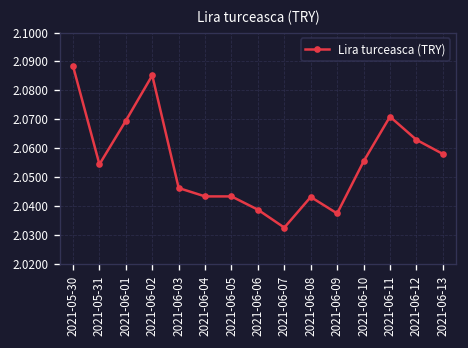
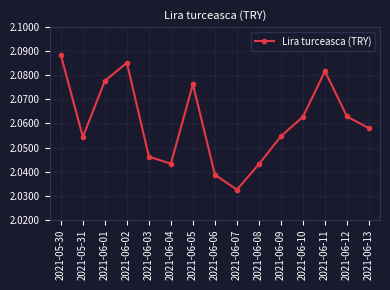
2021-06-01: 2.070 -> 2.078
2021-06-05: 2.043 -> 2.076
2021-06-09: 2.037 -> 2.055
2021-06-10: 2.055 -> 2.063
2021-06-11: 2.071 -> 2.082
